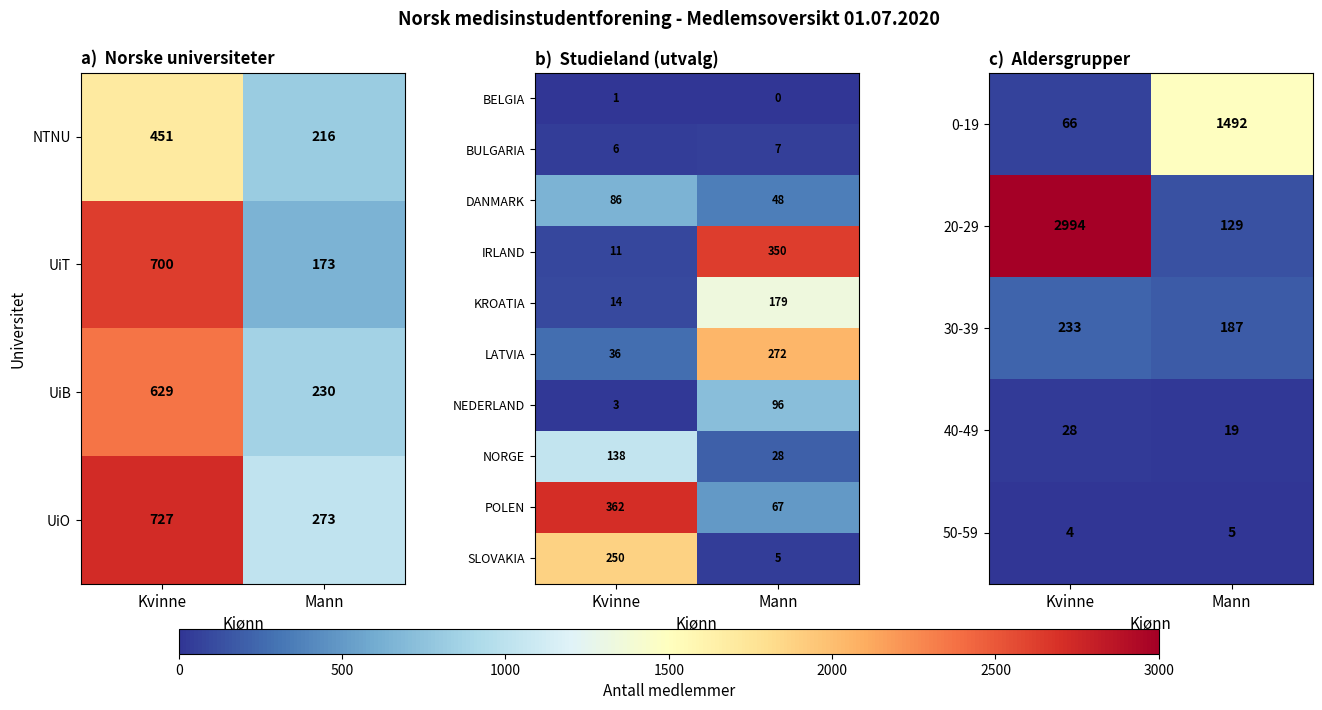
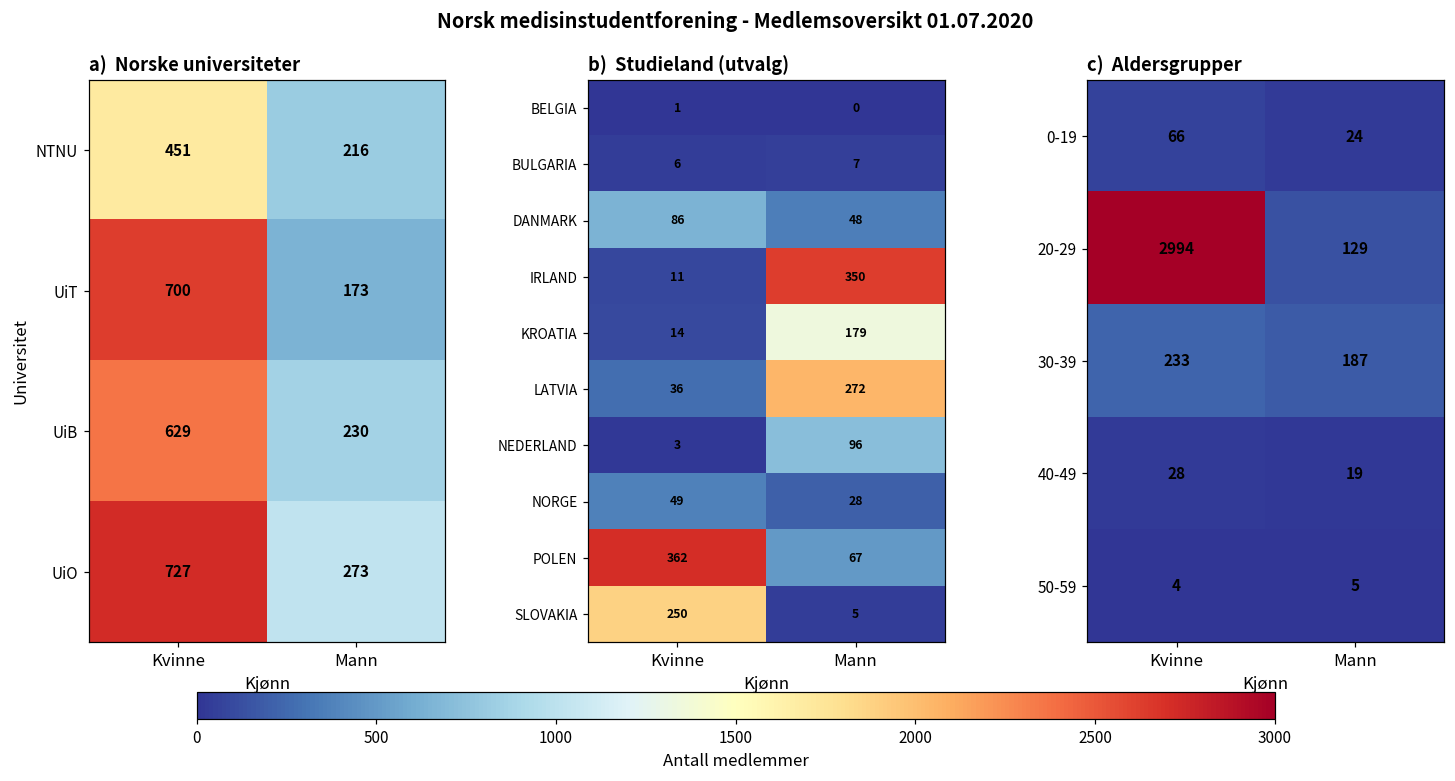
b) Studieland (utvalg), NORGE, Kvinne: 138 -> 49
c) Aldersgrupper, 0-19, Mann: 1492 -> 24
